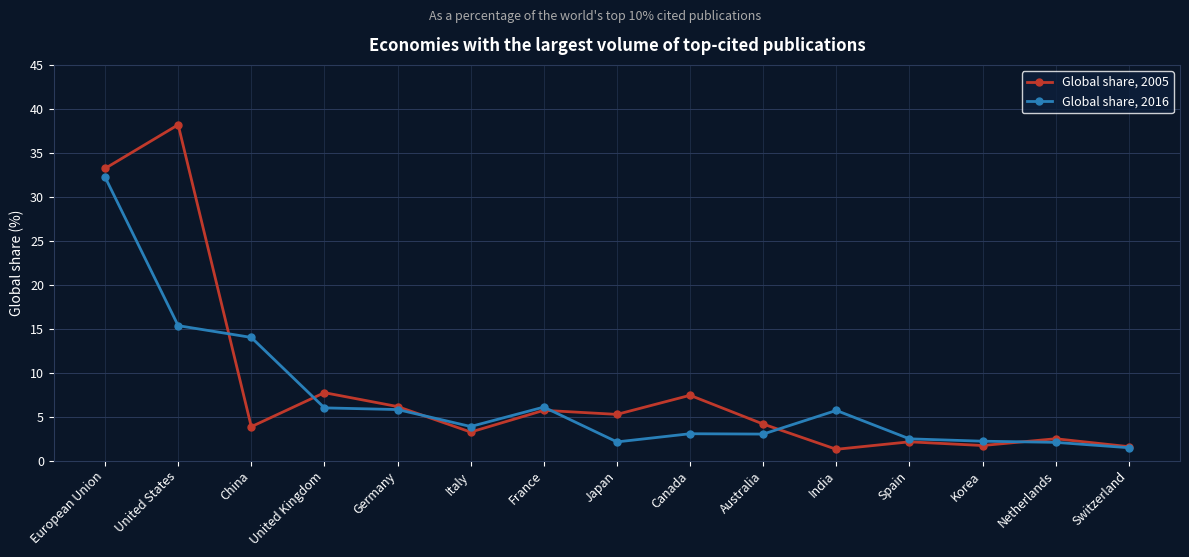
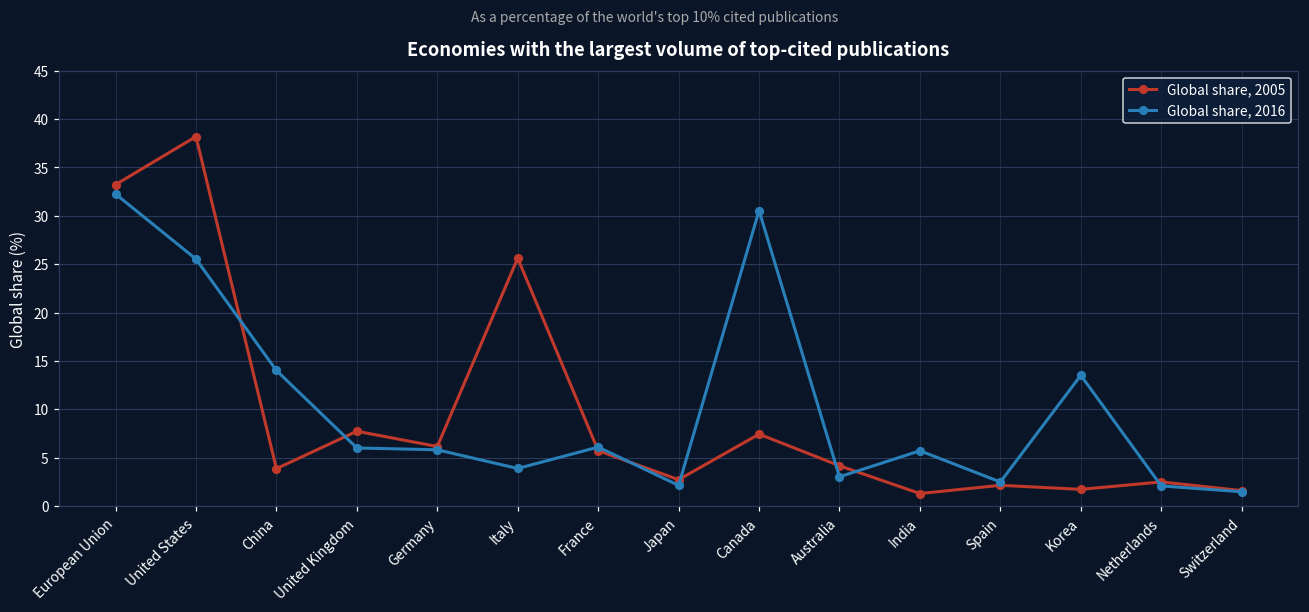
Global share, 2016, United States: 15 -> 26
Global share, 2005, Italy: 3 -> 26
Global share, 2005, Japan: 5 -> 3
Global share, 2016, Canada: 3 -> 31
Global share, 2016, Korea: 2 -> 14
